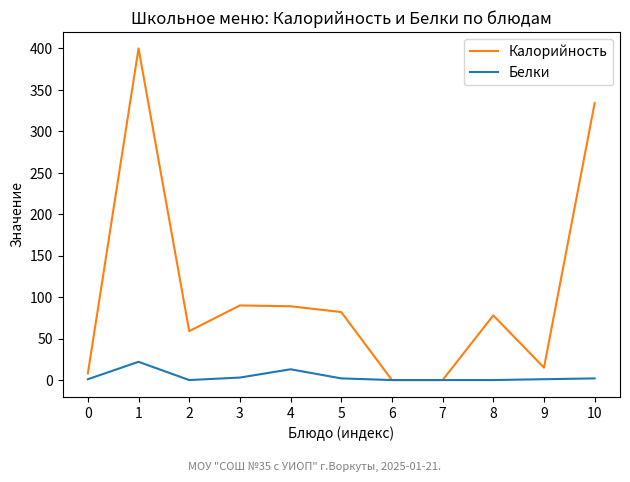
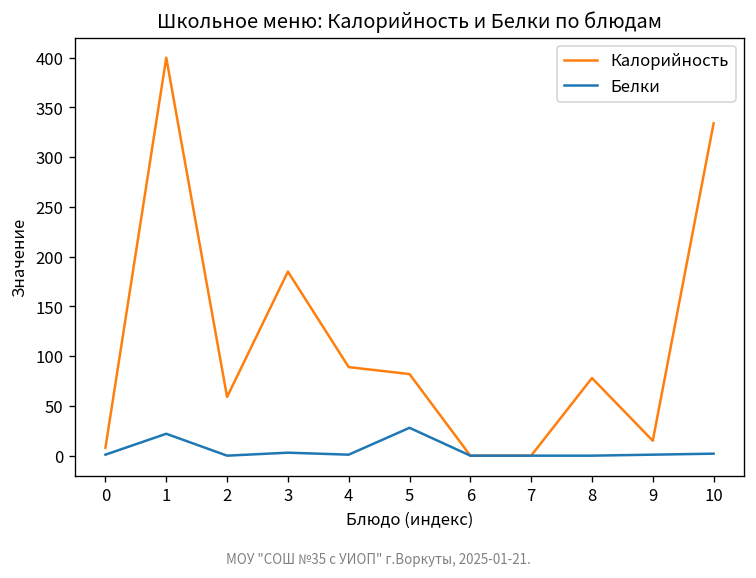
Калорийность, 3: 90 -> 190
Белки, 4: 10 -> 0
Белки, 5: 0 -> 30
